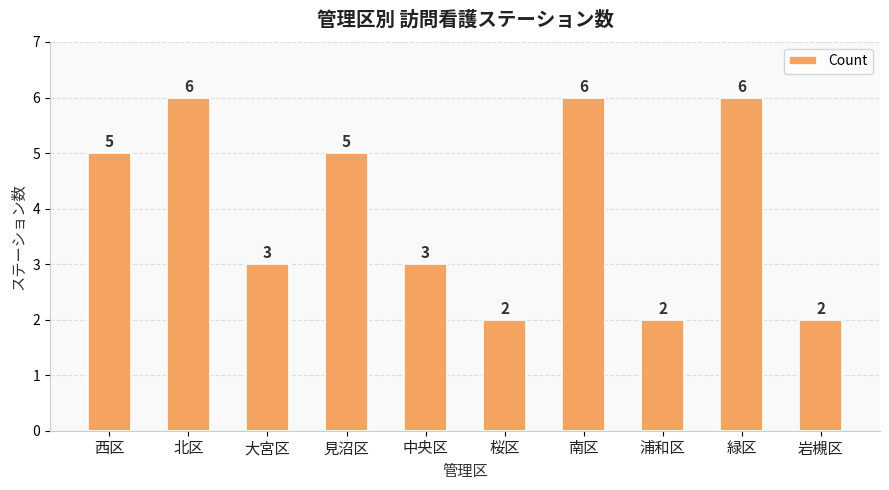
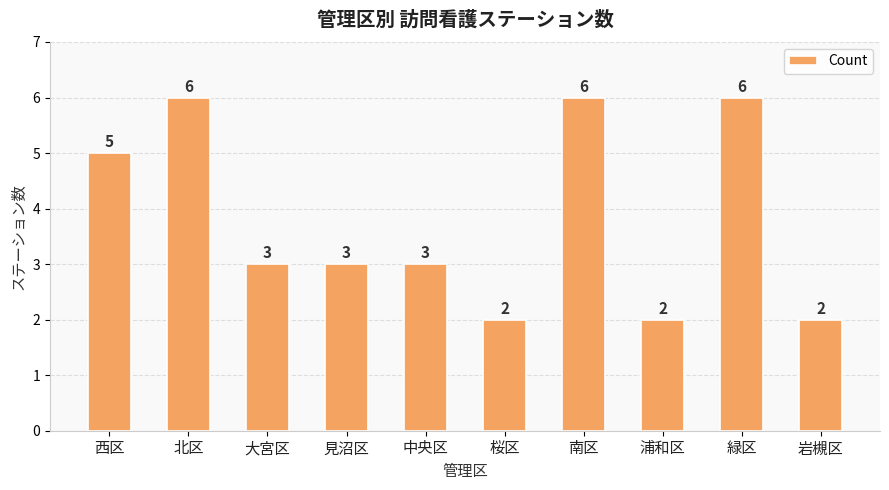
見沼区: 5 -> 3
